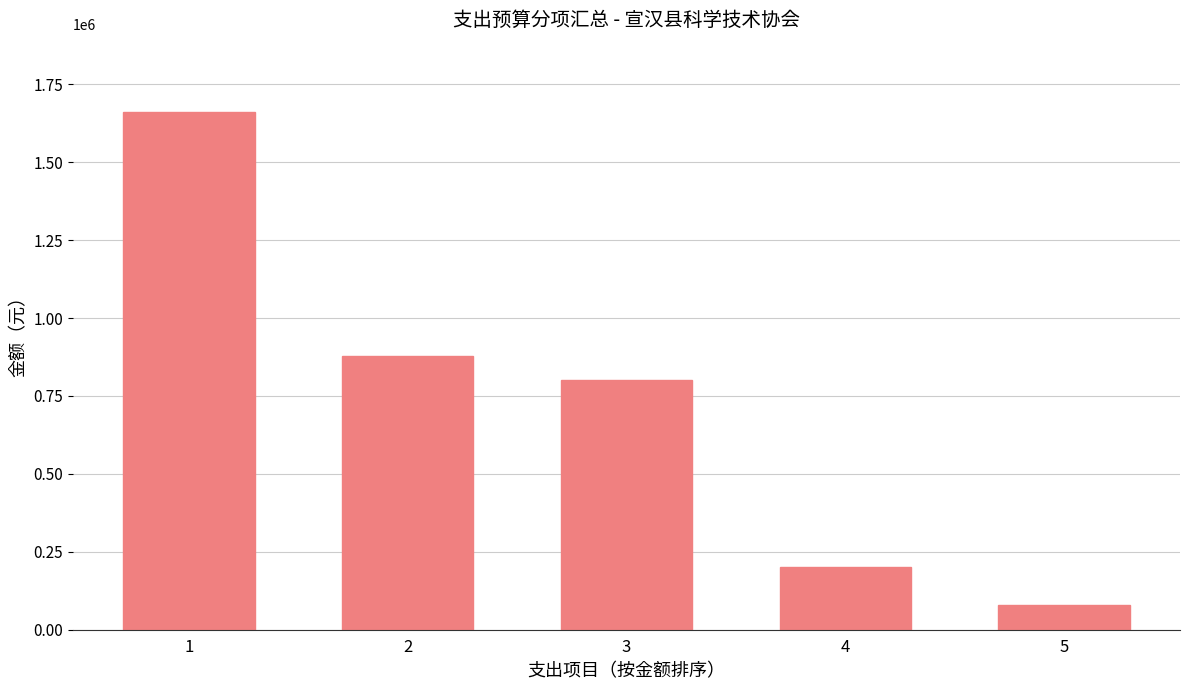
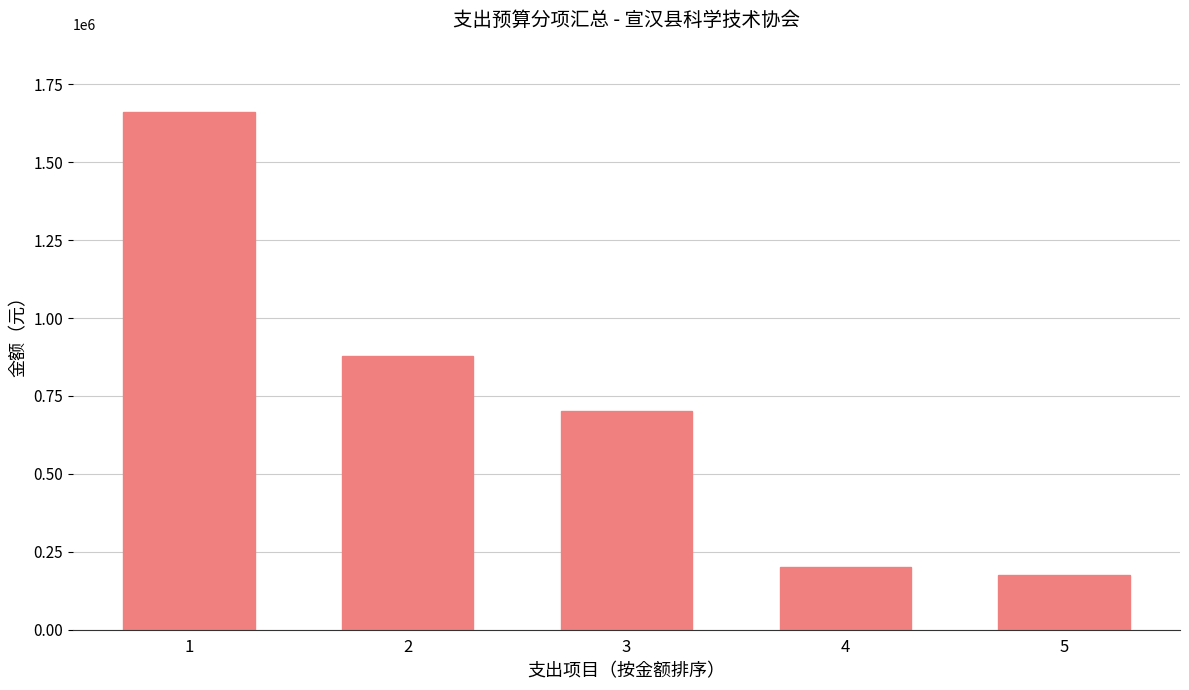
3: 800000 -> 700000
5: 80000 -> 180000
